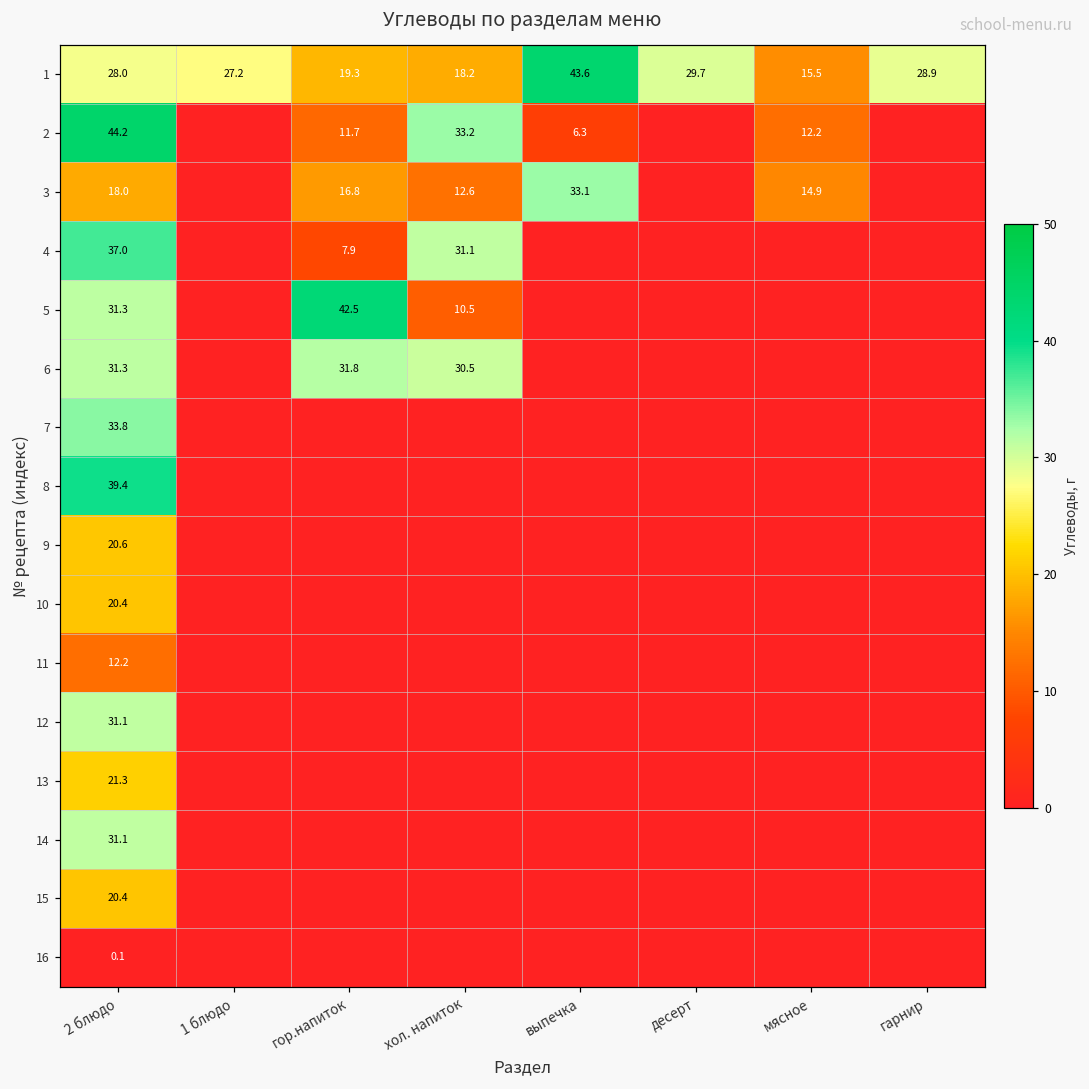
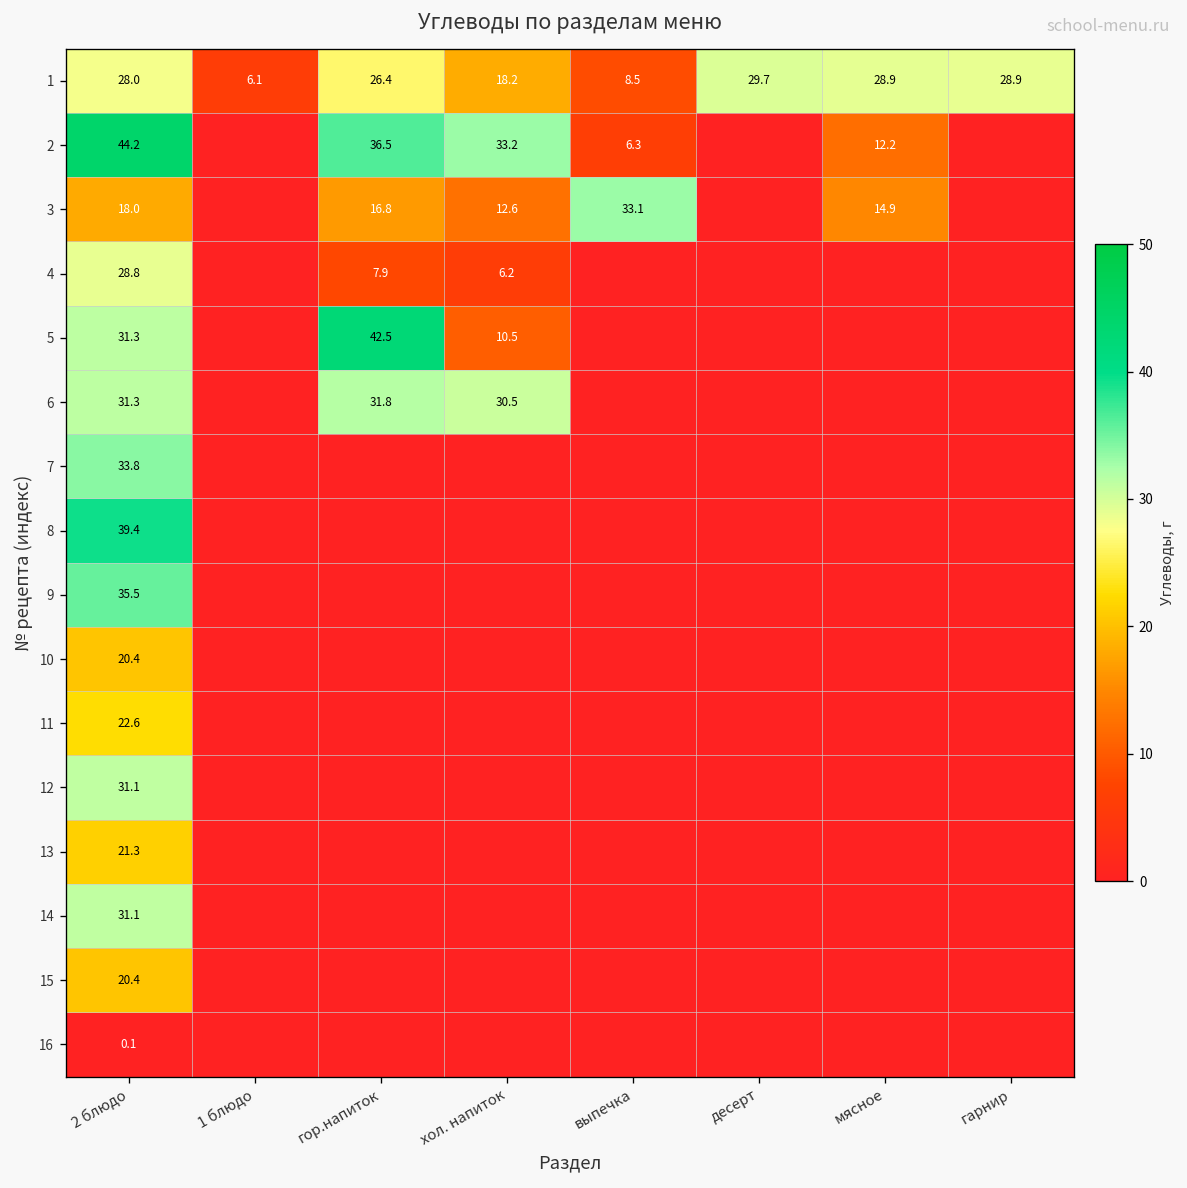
1, 1 блюдо: 27.2 -> 6.1
1, гор.напиток: 19.3 -> 26.4
1, выпечка: 43.6 -> 8.5
1, мясное: 15.5 -> 28.9
2, гор.напиток: 11.7 -> 36.5
4, 2 блюдо: 37.0 -> 28.8
4, хол. напиток: 31.1 -> 6.2
9, 2 блюдо: 20.6 -> 35.5
11, 2 блюдо: 12.2 -> 22.6
